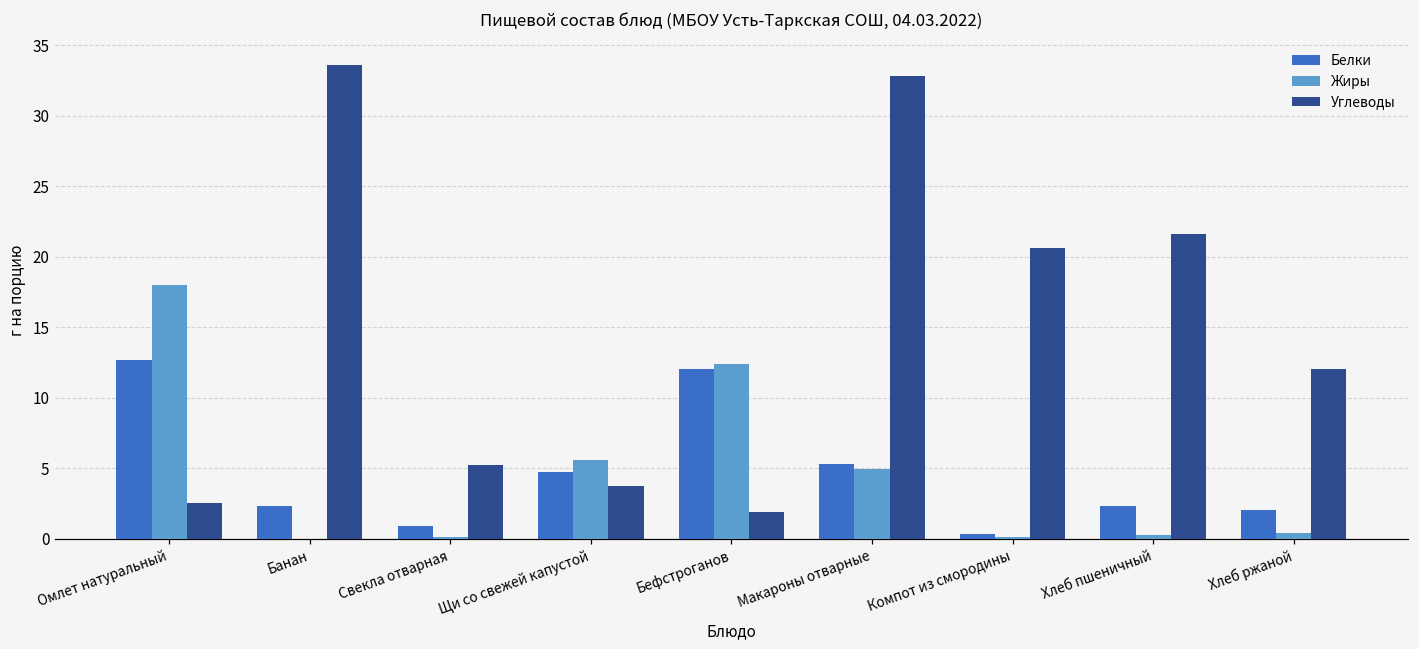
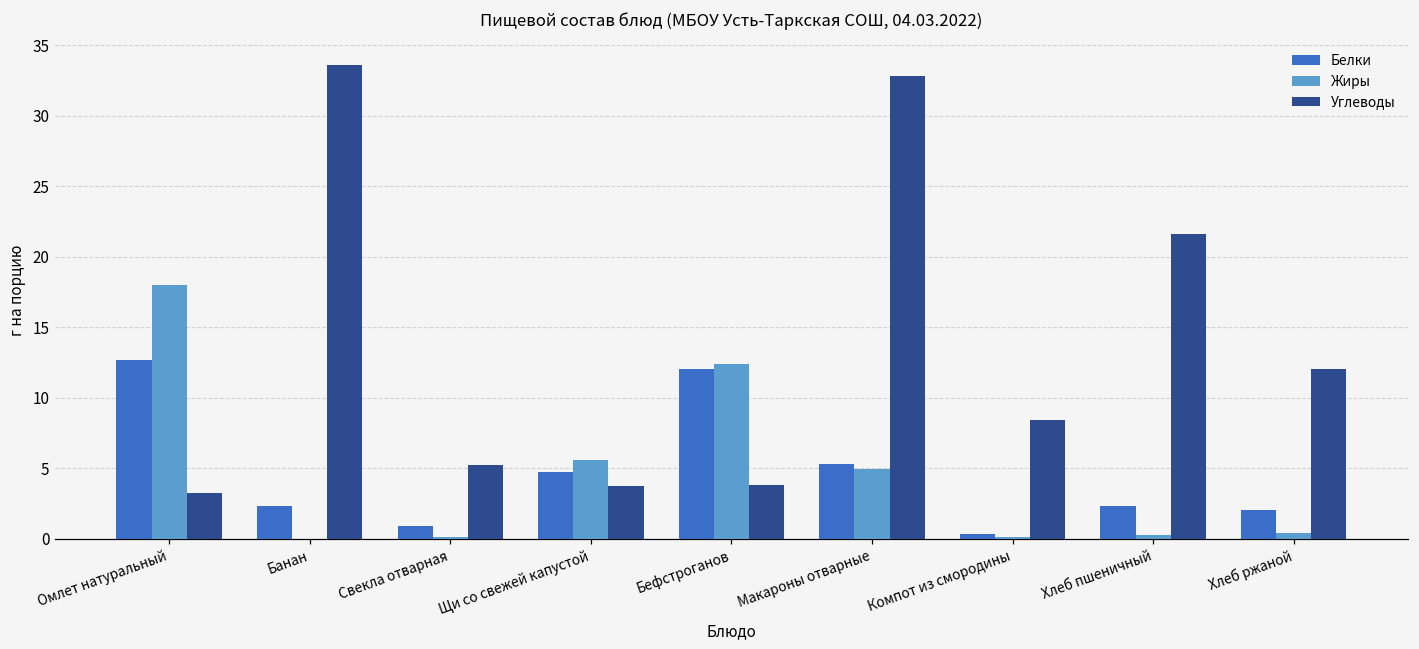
Углеводы, Омлет натуральный: 2.5 -> 3.2
Углеводы, Бефстроганов: 1.9 -> 3.8
Углеводы, Компот из смородины: 20.6 -> 8.4
